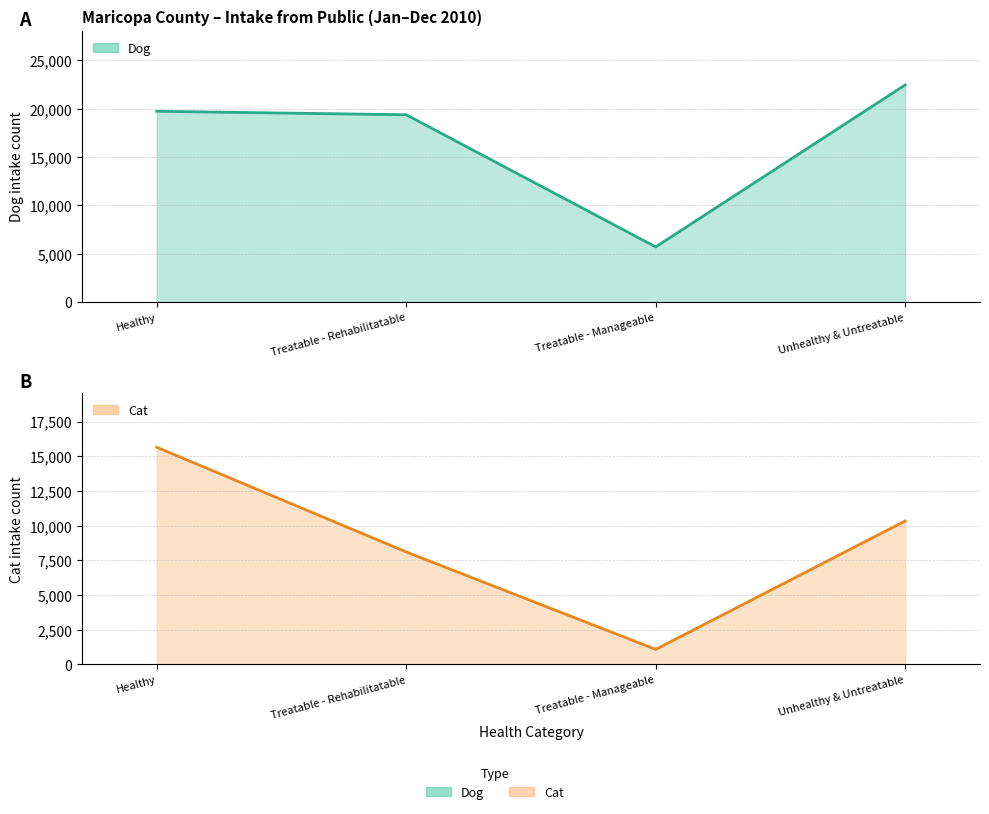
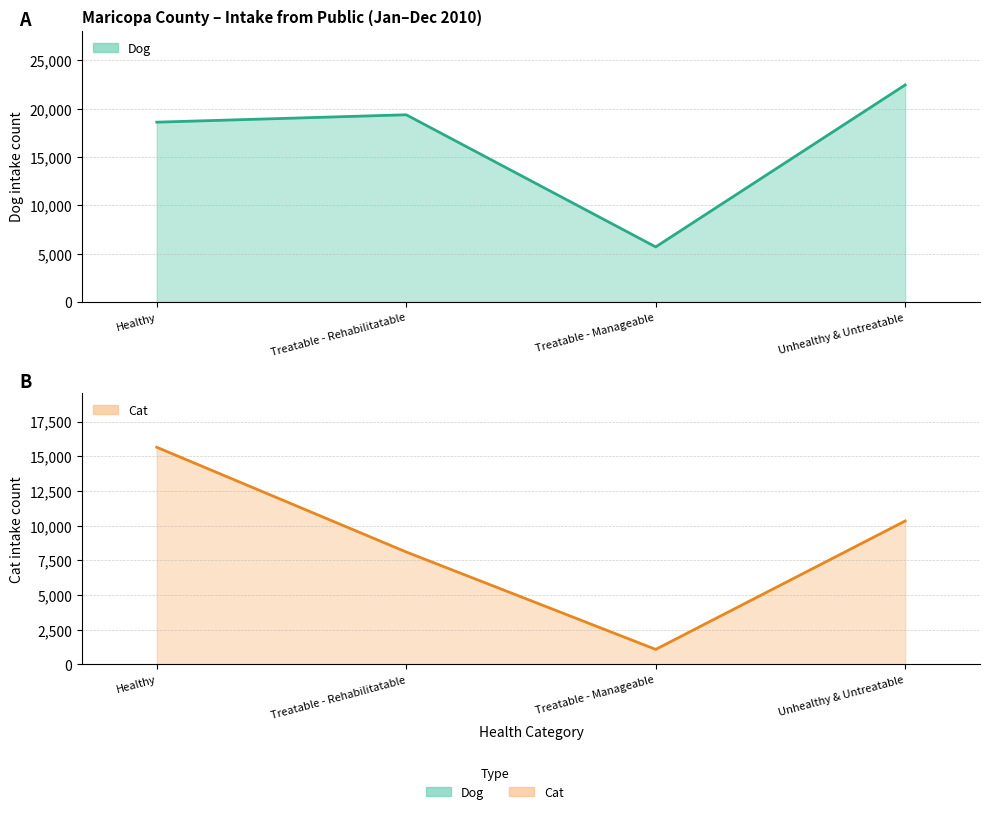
Maricopa County – Intake from Public (Jan–Dec 2010), Healthy: 20,000 -> 19,000
